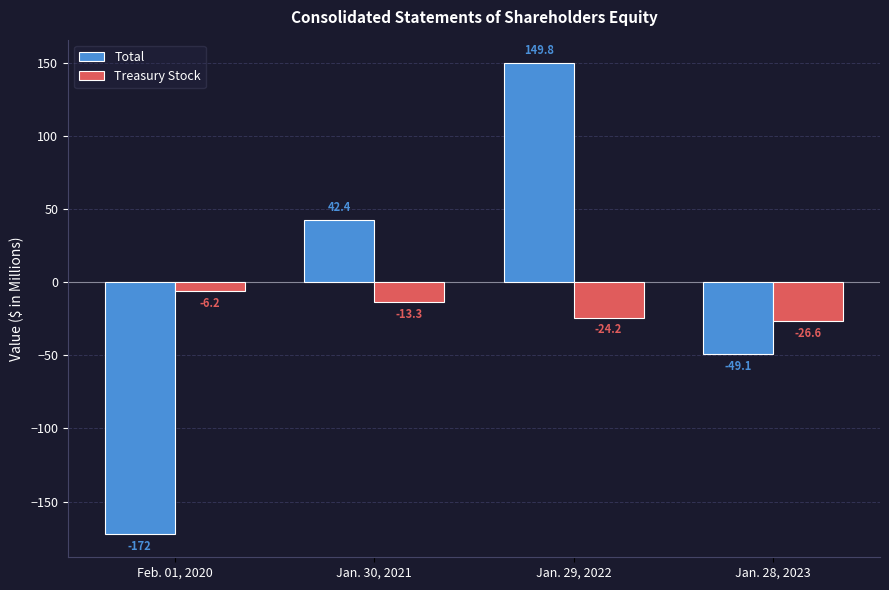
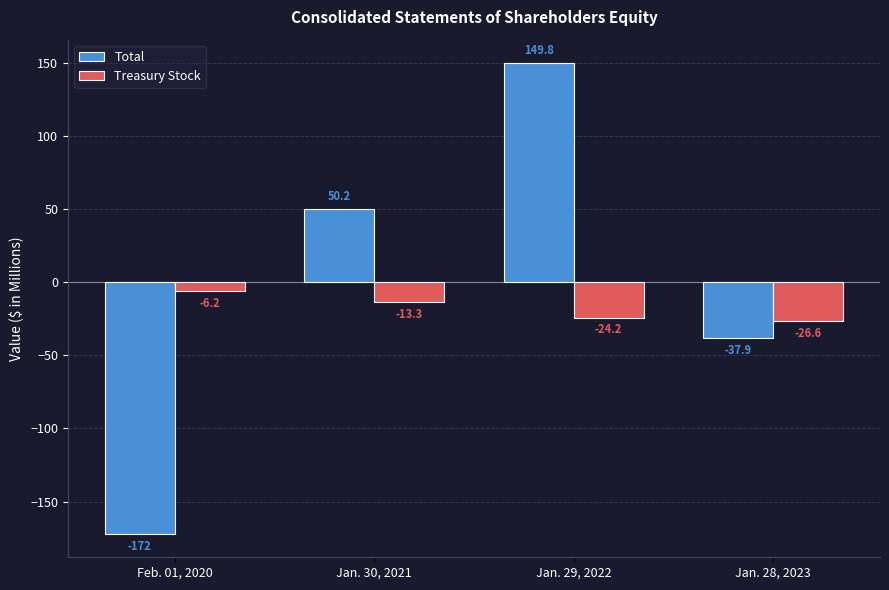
Total, Jan. 30, 2021: 42.4 -> 50.2
Total, Jan. 28, 2023: -49.1 -> -37.9
